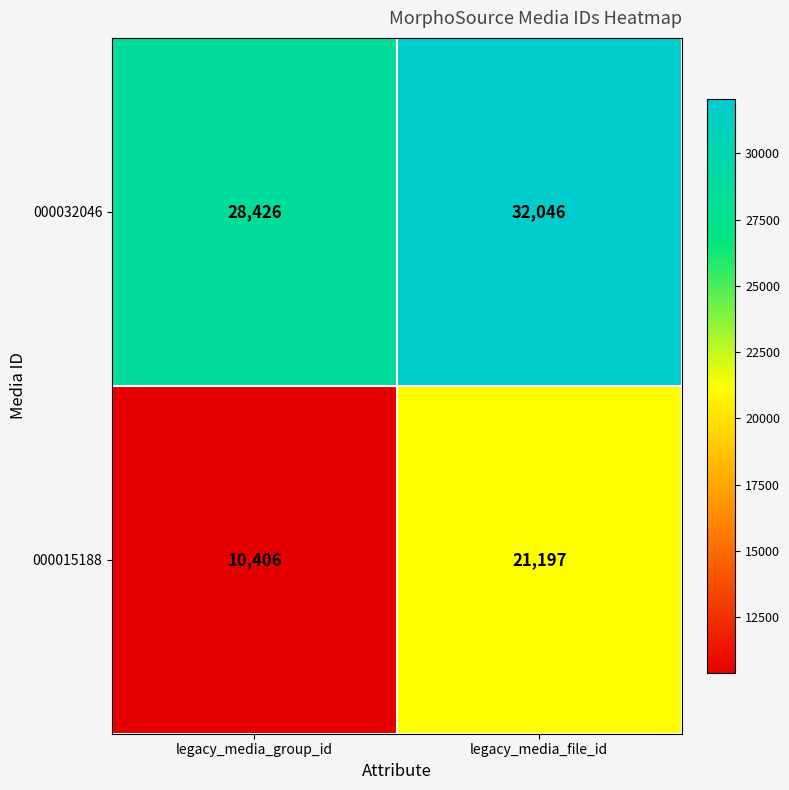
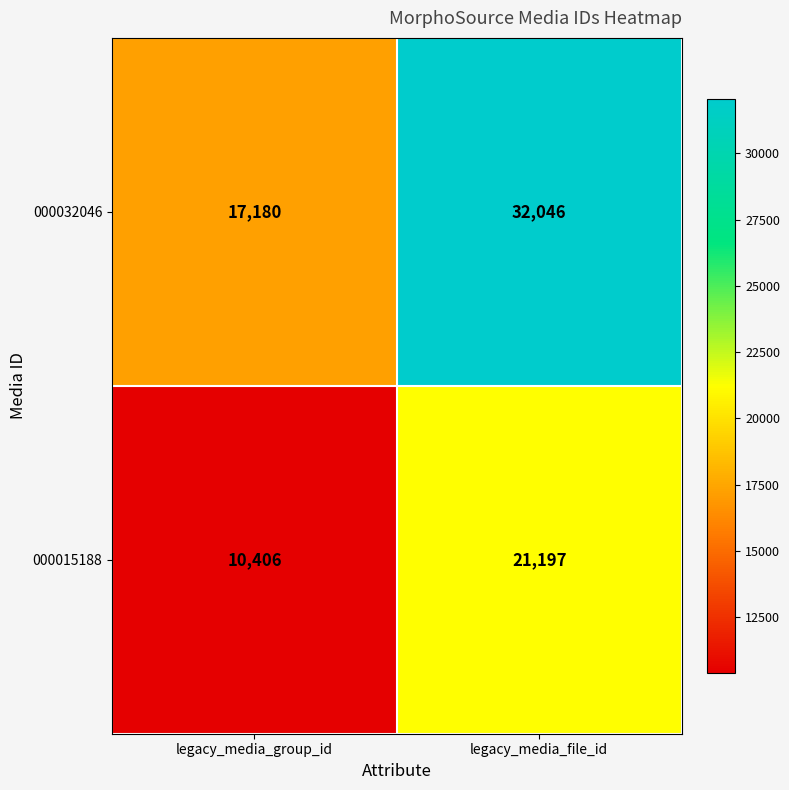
000032046, legacy_media_group_id: 28,426 -> 17,180
